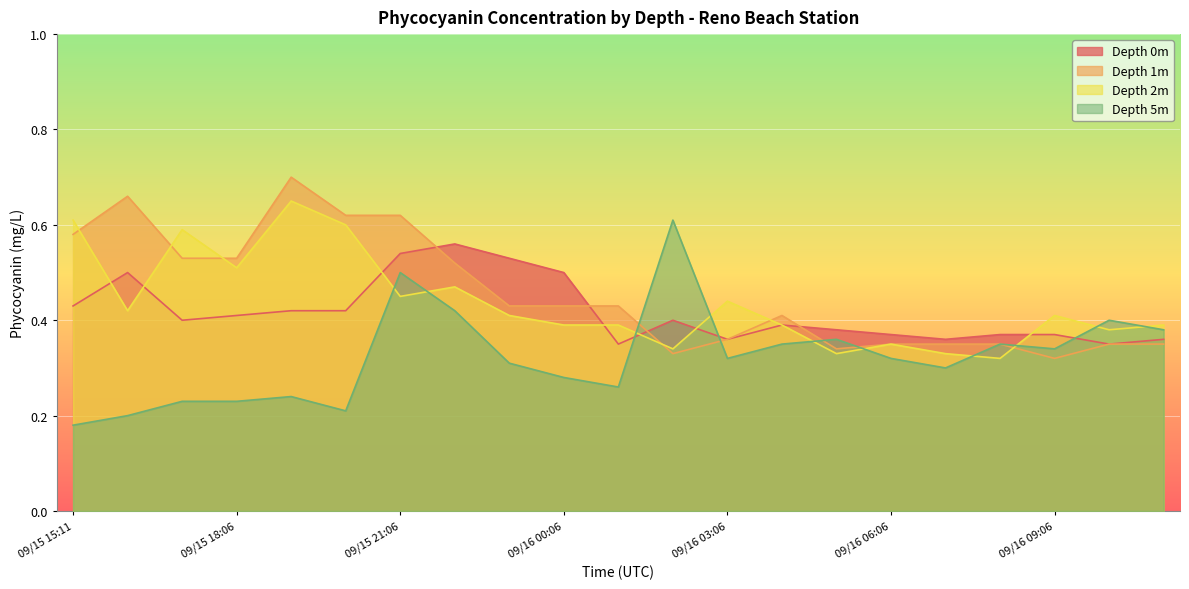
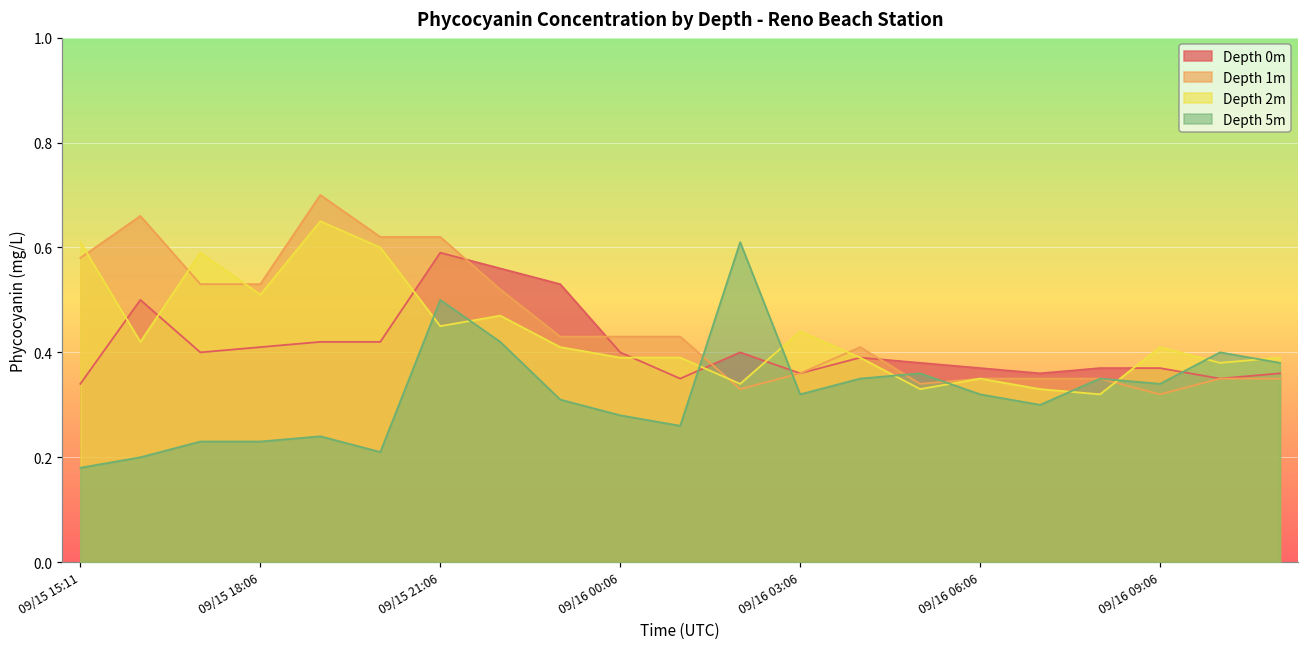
Depth 0m, 09/15 15:11: 0.43 -> 0.34
Depth 0m, 09/15 21:06: 0.54 -> 0.59
Depth 0m, 09/16 00:06: 0.5 -> 0.4
